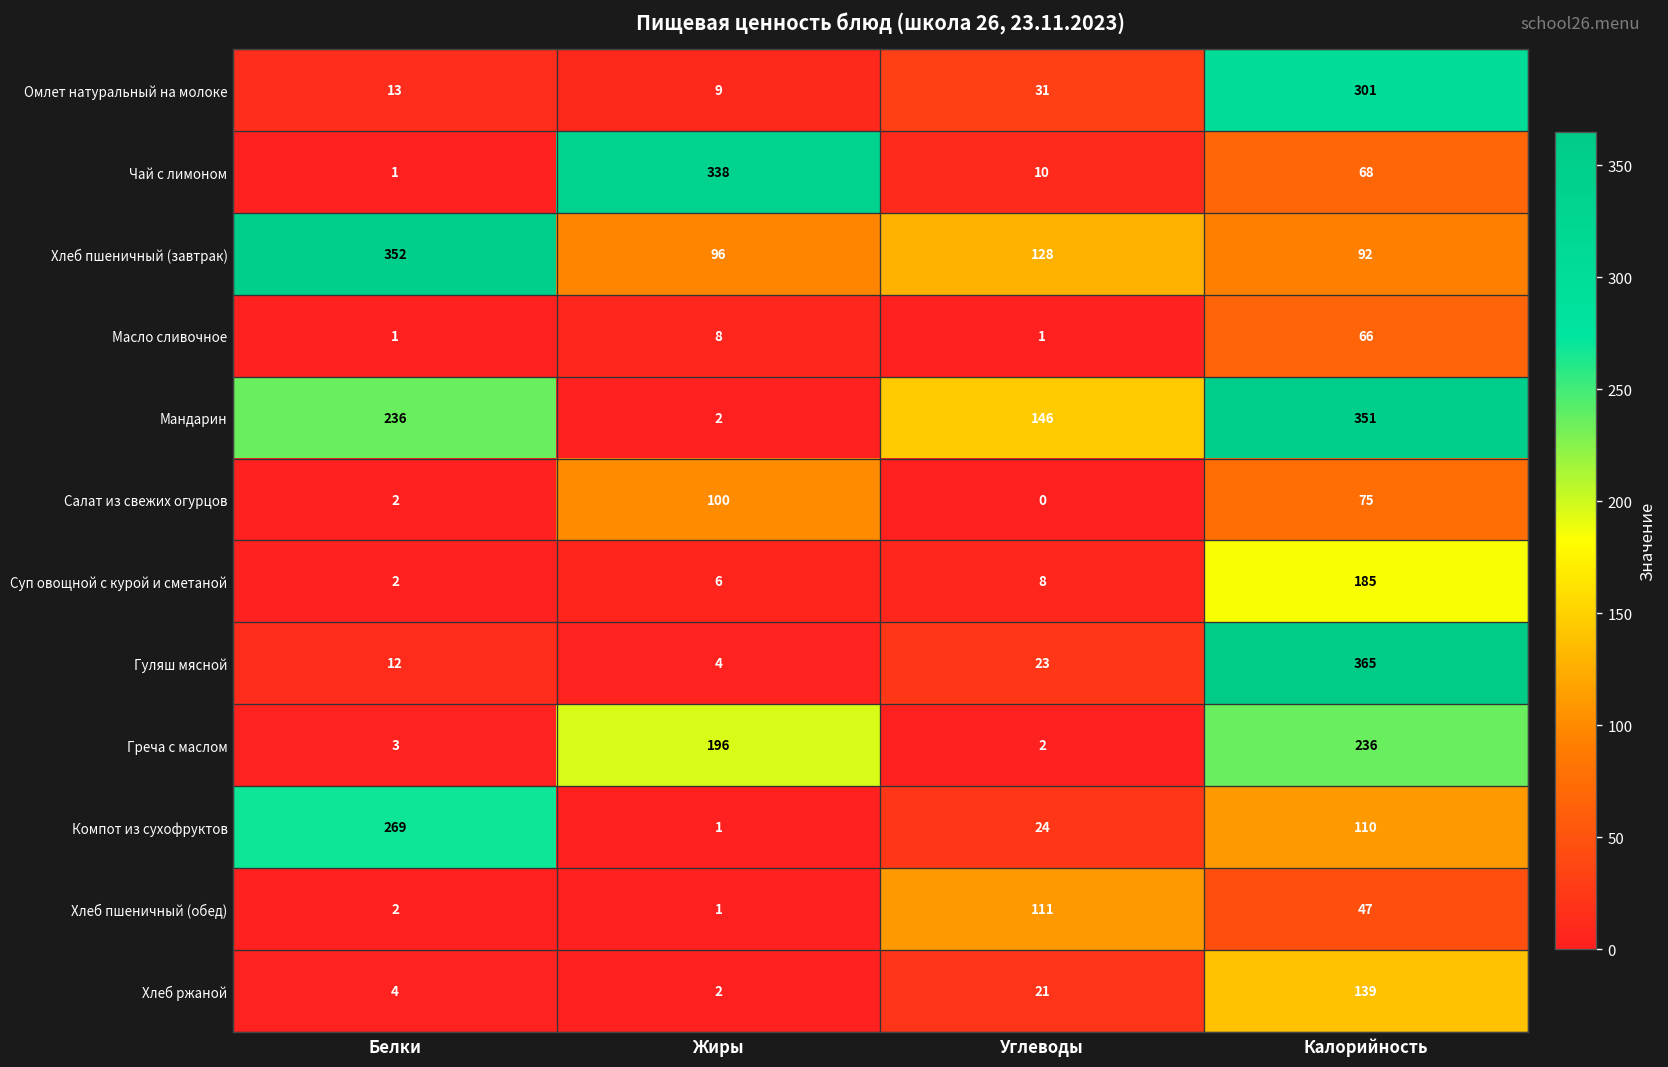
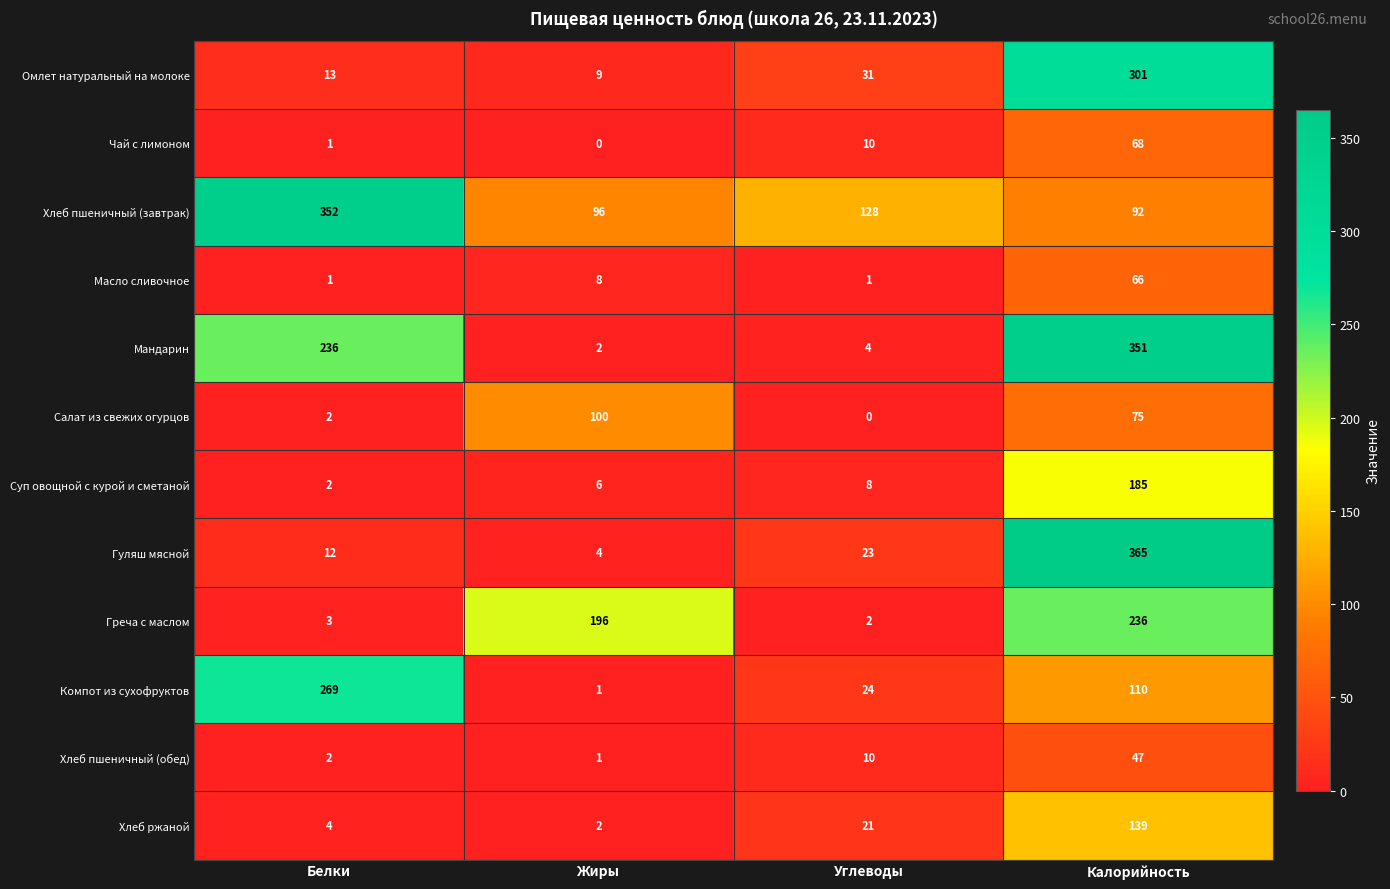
Чай с лимоном, Жиры: 338 -> 0
Мандарин, Углеводы: 146 -> 4
Хлеб пшеничный (обед), Углеводы: 111 -> 10
